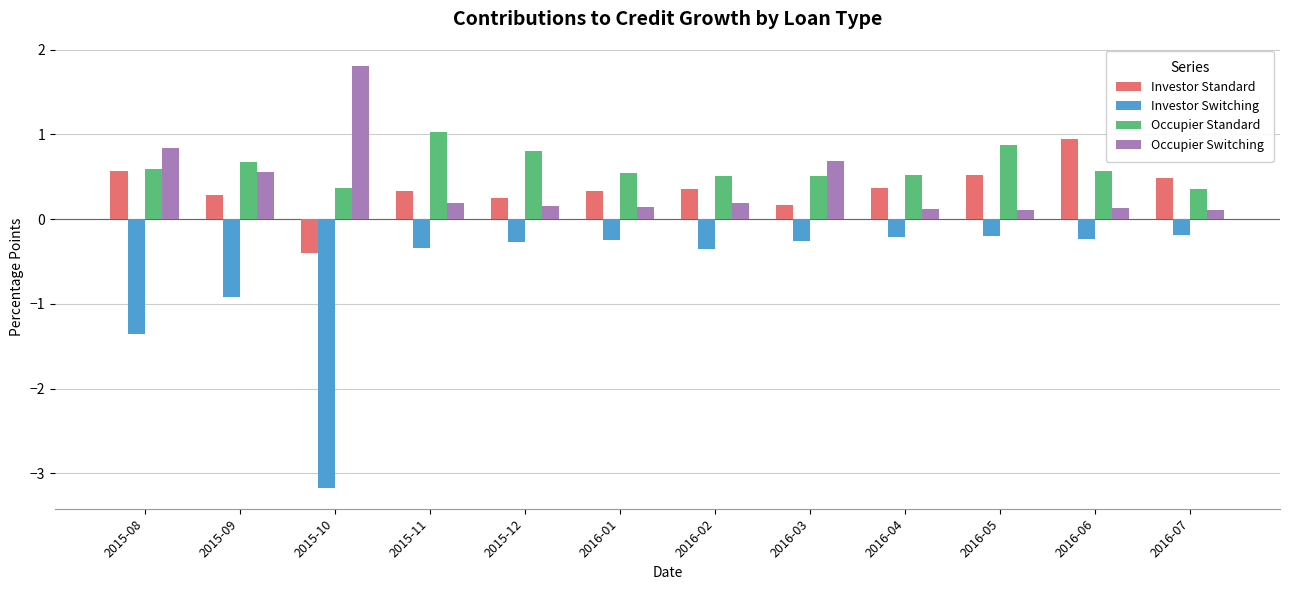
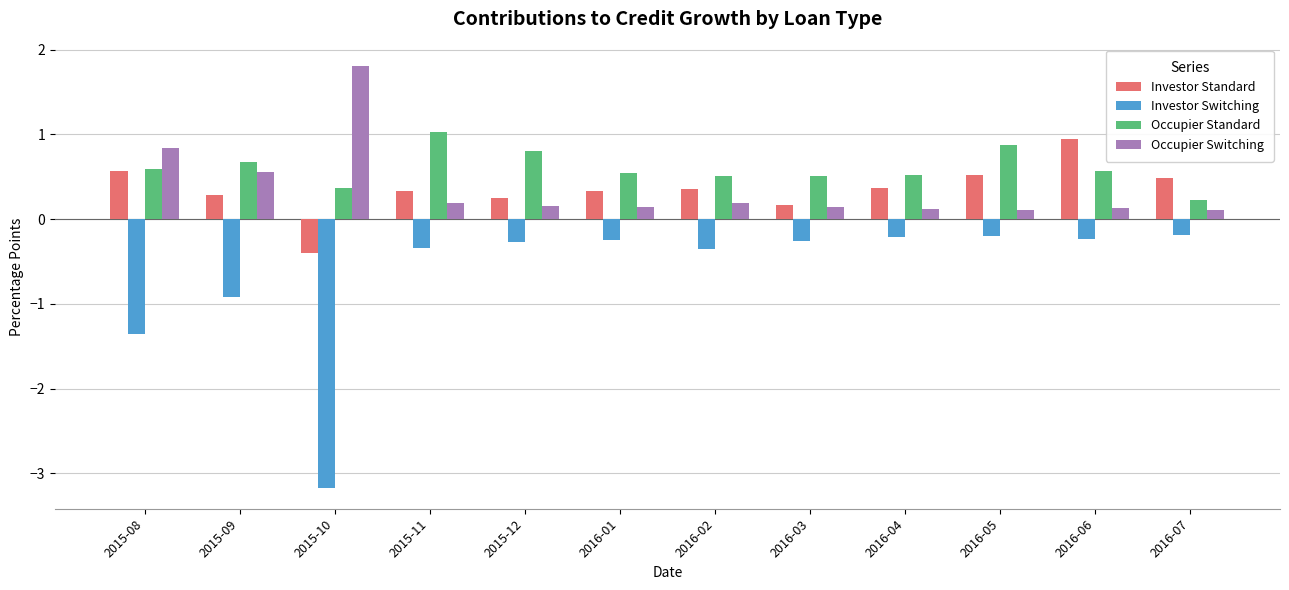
Occupier Switching, 2016-03: 0.7 -> 0.1
Occupier Standard, 2016-07: 0.4 -> 0.2
